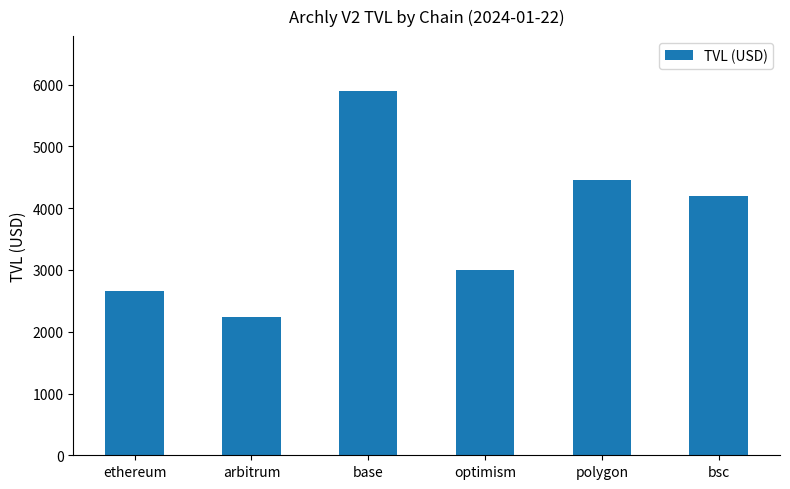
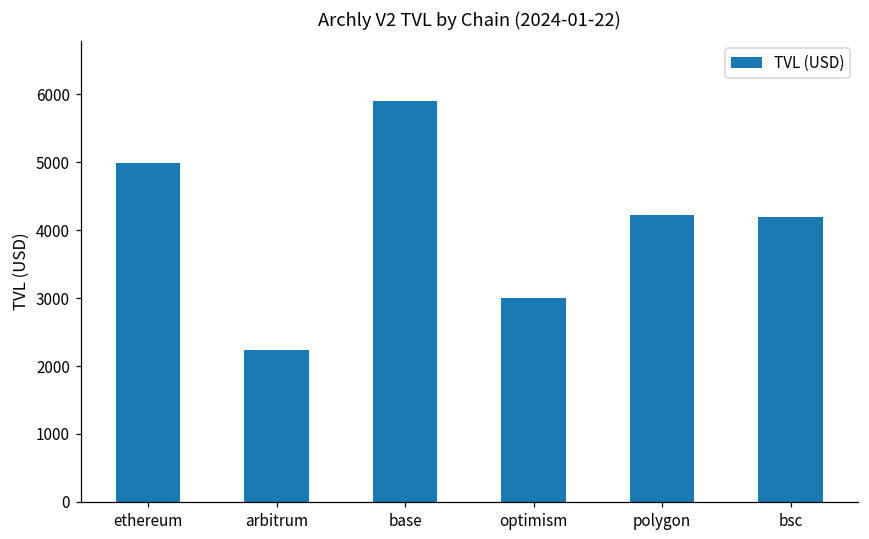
ethereum: 2700 -> 5000
polygon: 4500 -> 4200
